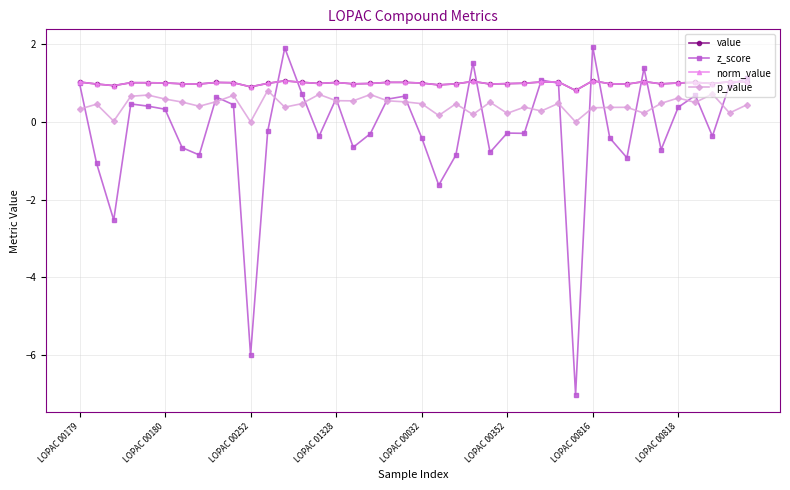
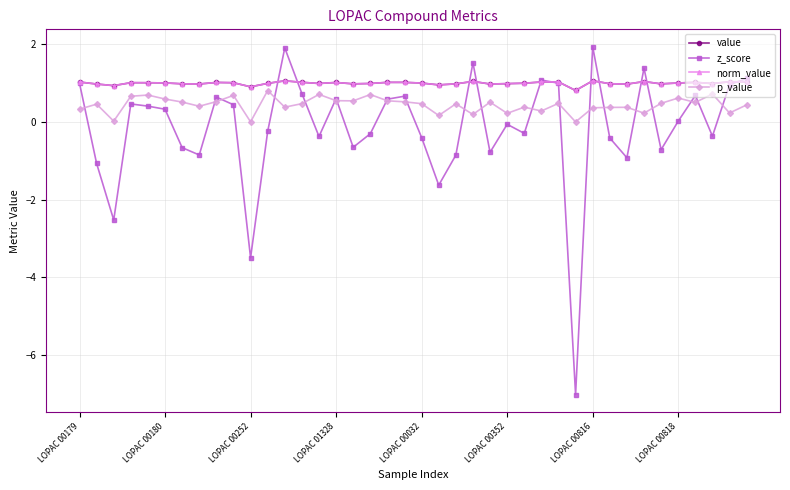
z_score, LOPAC 00252: -6.0 -> -3.5
z_score, LOPAC 00352: -0.3 -> -0.1
z_score, LOPAC 00818: 0.4 -> 0.0
